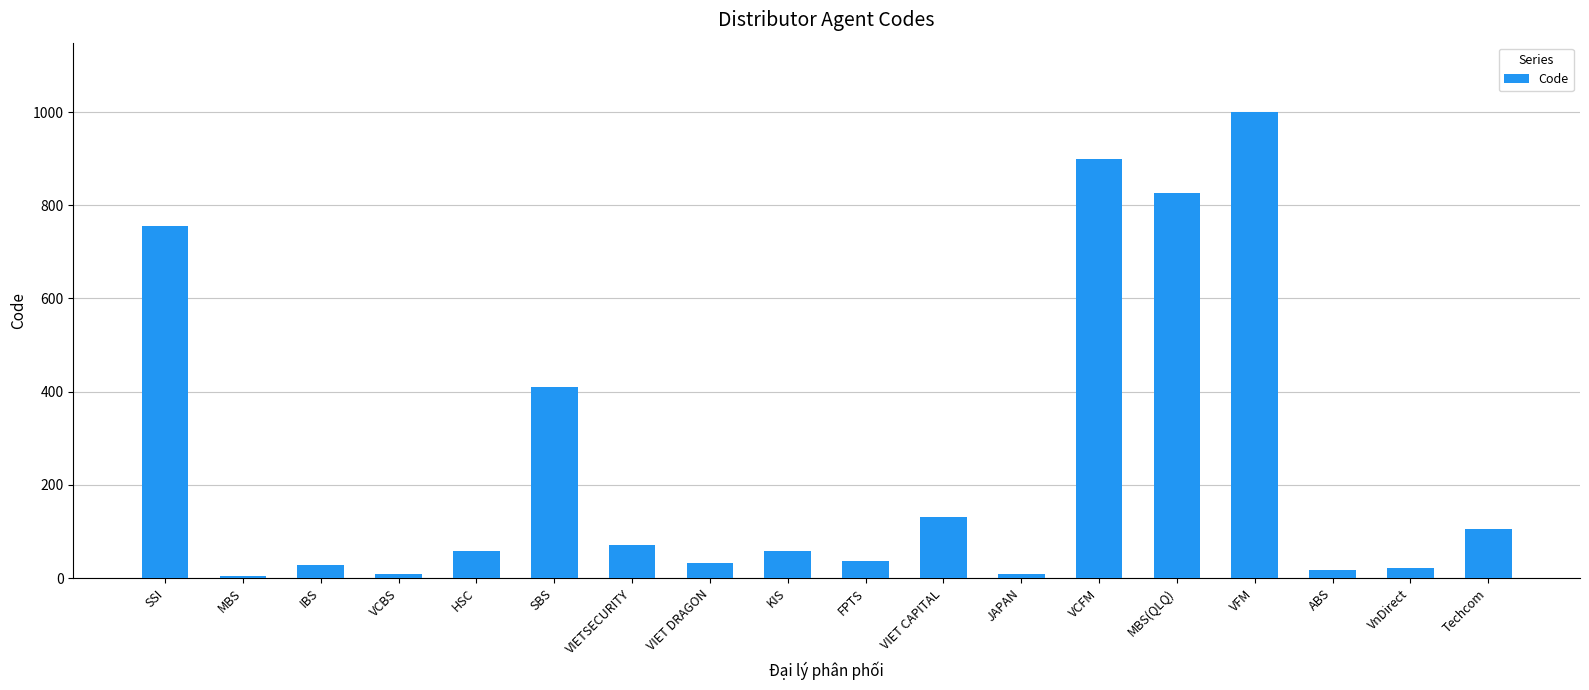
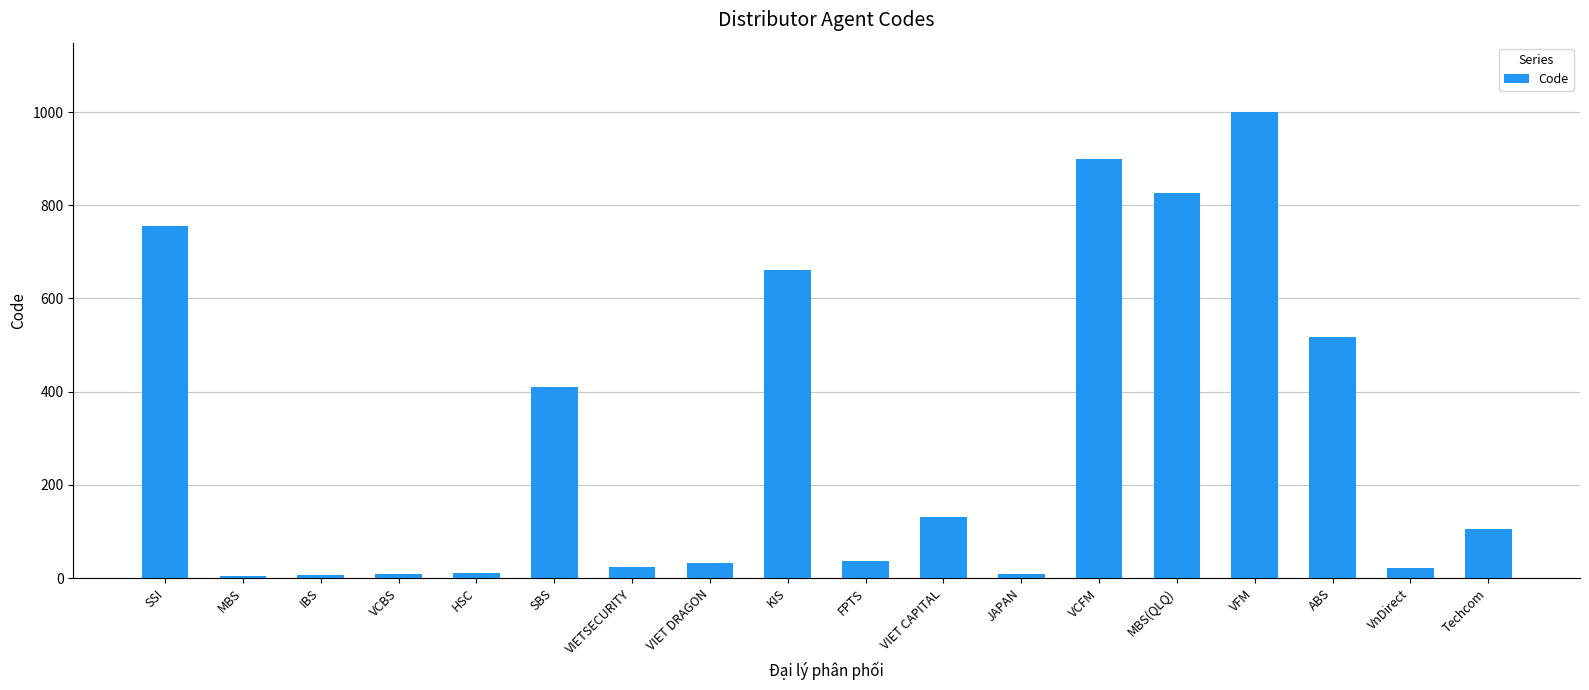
IBS: 30 -> 10
HSC: 60 -> 10
VIETSECURITY: 70 -> 20
KIS: 60 -> 660
ABS: 20 -> 520
